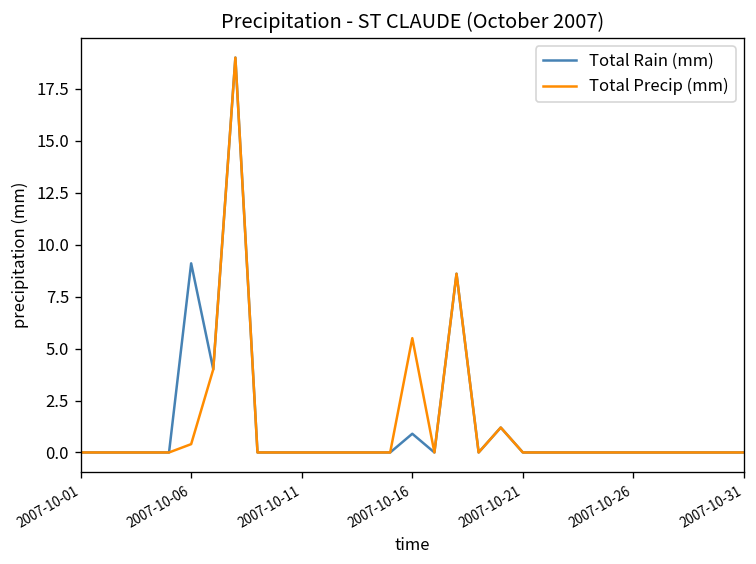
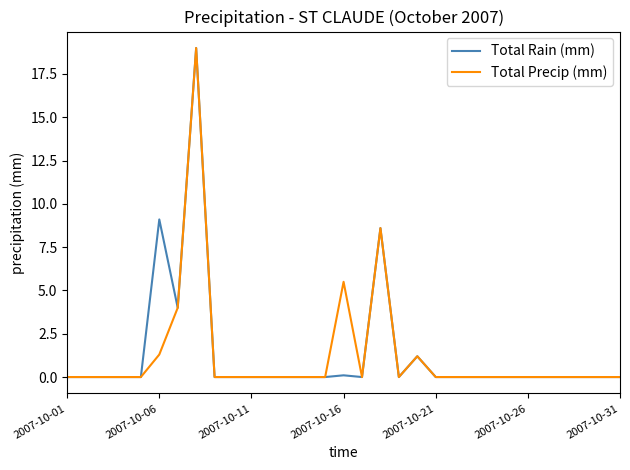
Total Precip (mm), 2007-10-06: 0.4 -> 1.3
Total Rain (mm), 2007-10-16: 0.9 -> 0.1
